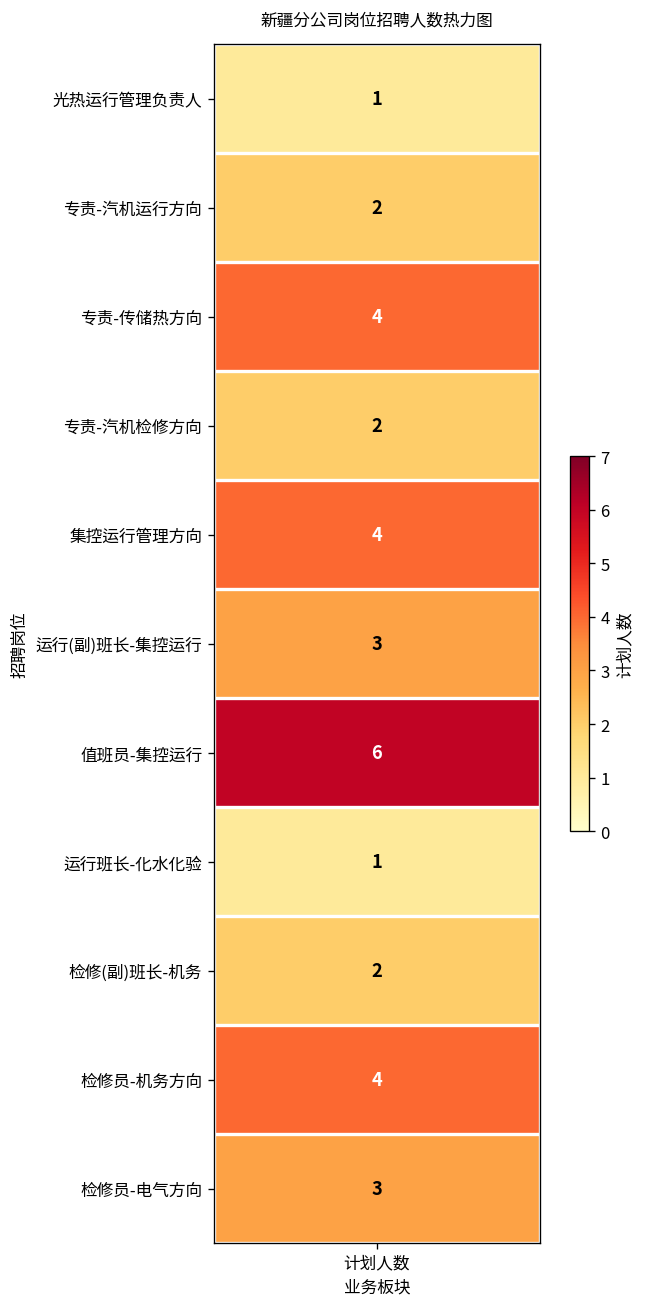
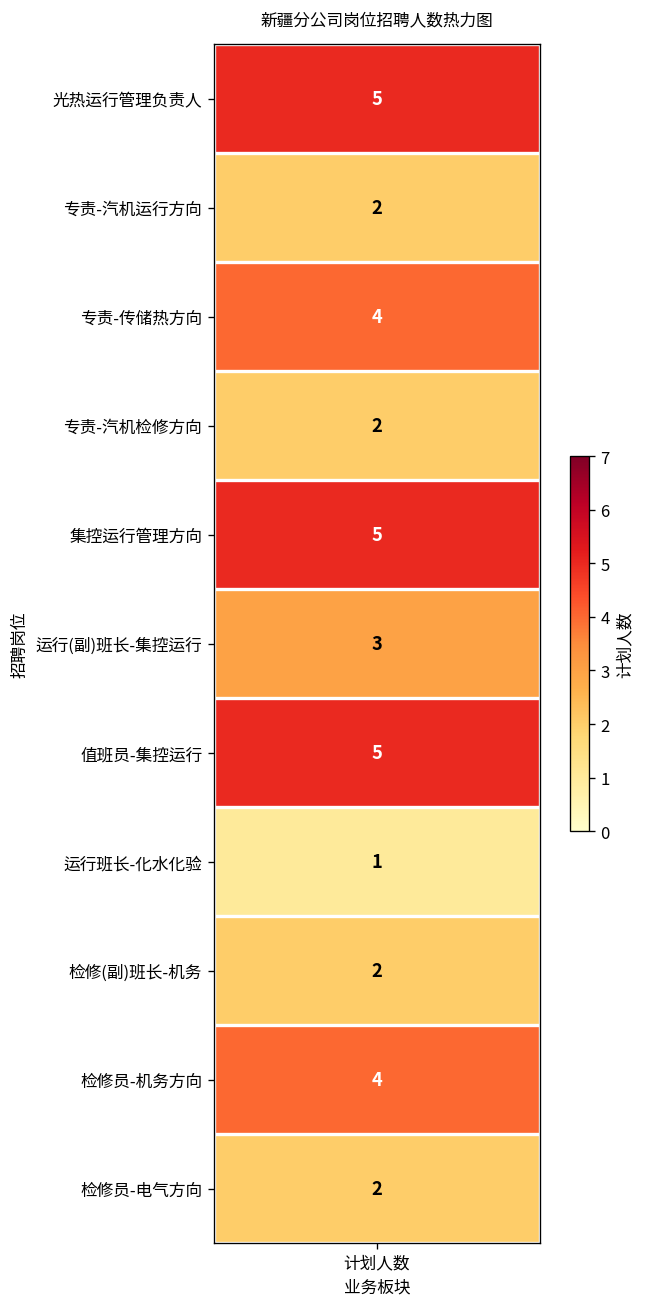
光热运行管理负责人, 计划人数: 1 -> 5
集控运行管理方向, 计划人数: 4 -> 5
值班员-集控运行, 计划人数: 6 -> 5
检修员-电气方向, 计划人数: 3 -> 2
